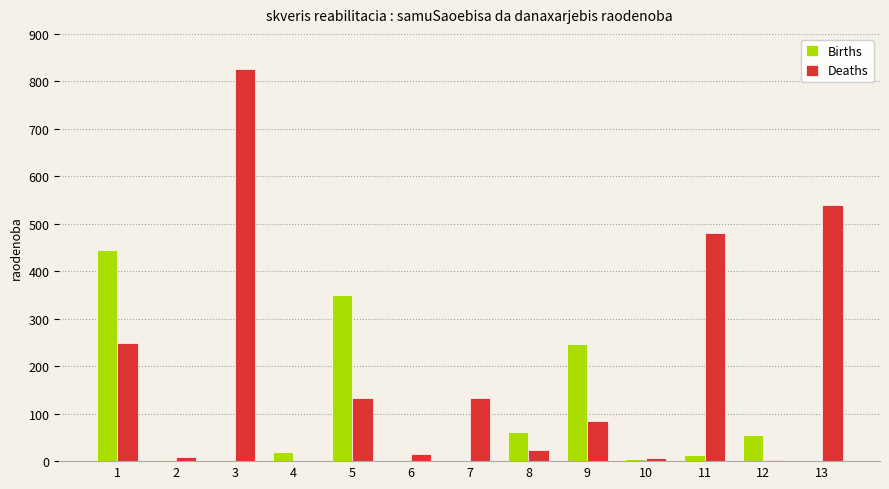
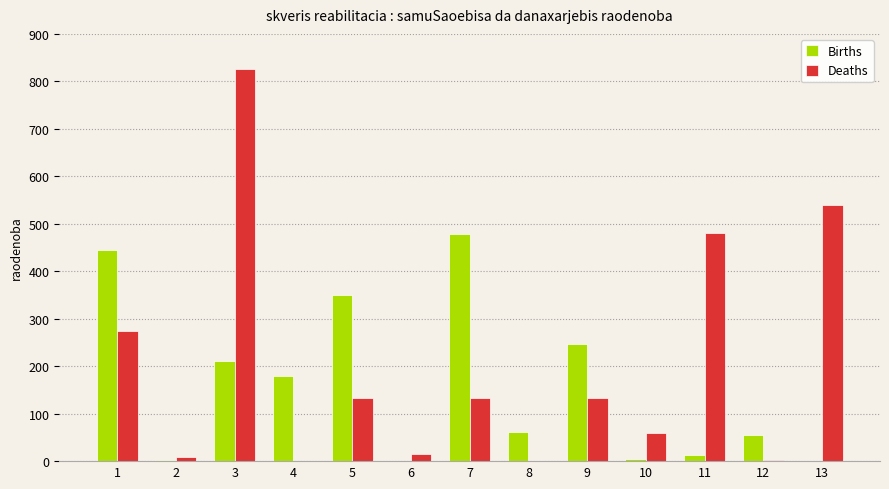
Deaths, 1: 250 -> 280
Births, 3: 0 -> 210
Births, 4: 20 -> 180
Births, 7: 0 -> 480
Deaths, 8: 20 -> 0
Deaths, 9: 90 -> 130
Deaths, 10: 10 -> 60
